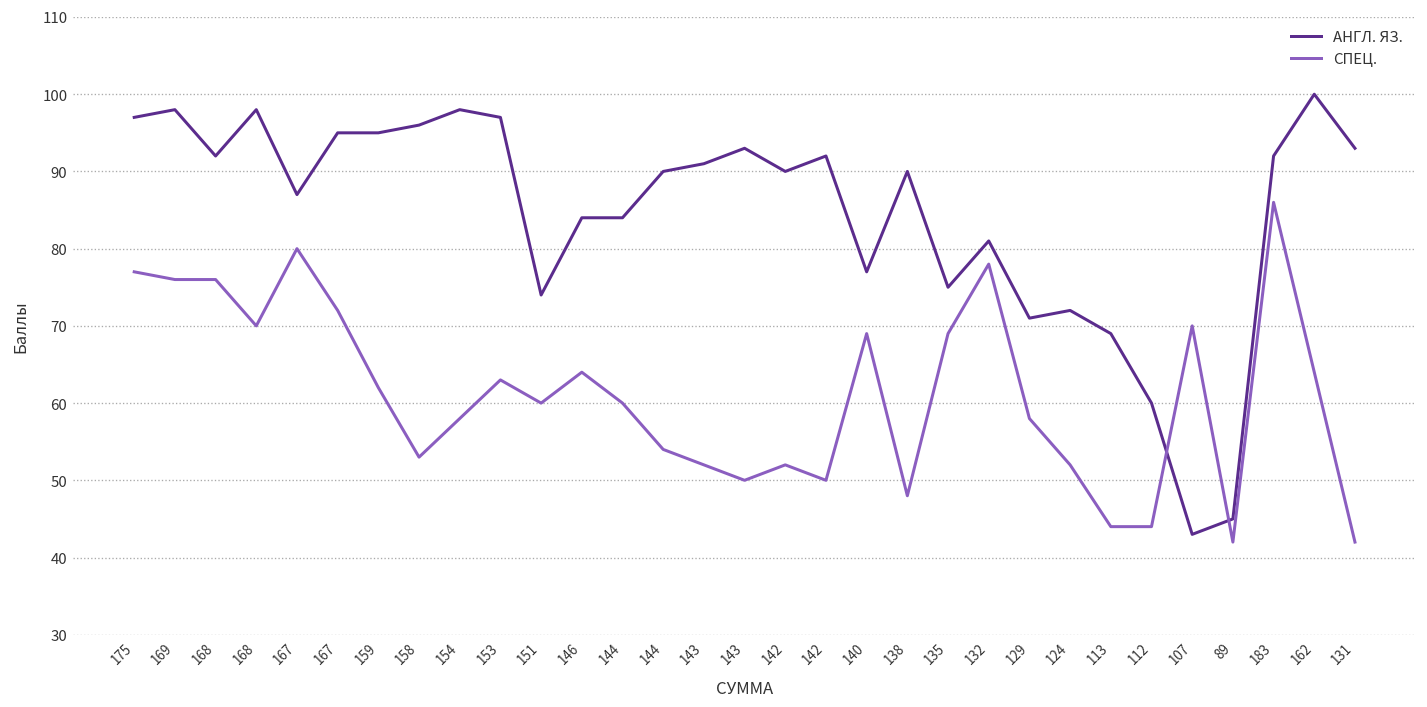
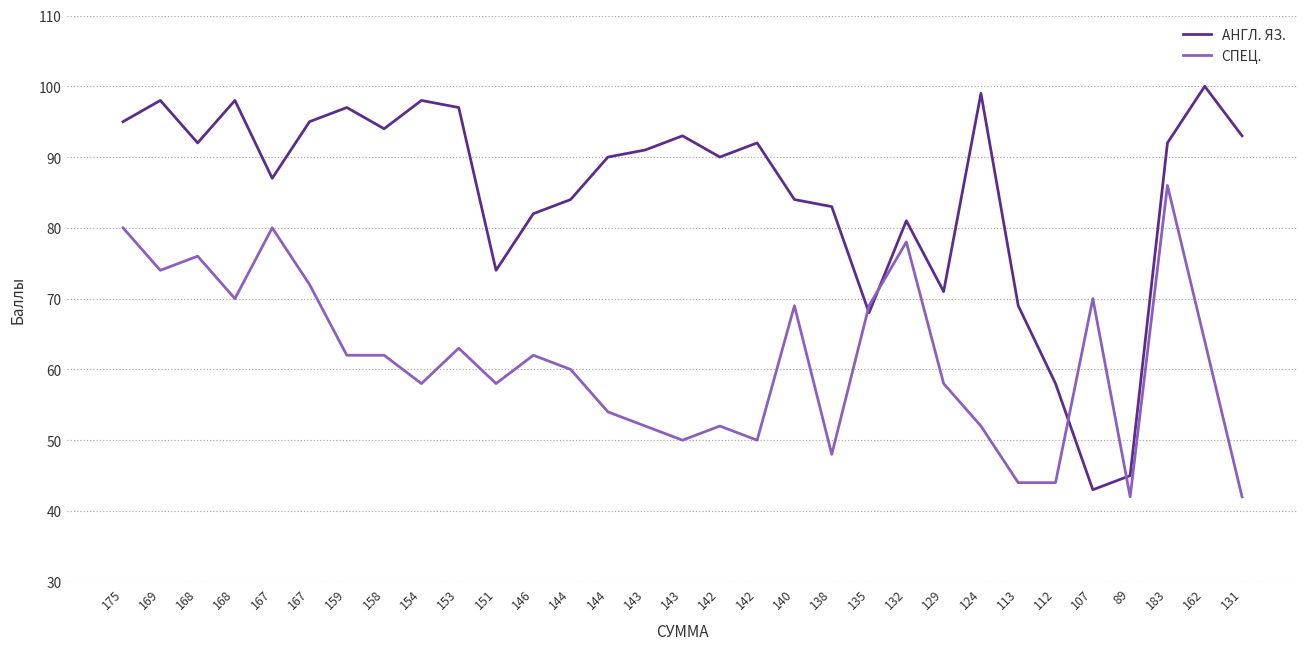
АНГЛ. ЯЗ., 175: 97 -> 95
СПЕЦ., 175: 77 -> 80
СПЕЦ., 169: 76 -> 74
АНГЛ. ЯЗ., 159: 95 -> 97
АНГЛ. ЯЗ., 158: 96 -> 94
СПЕЦ., 158: 53 -> 62
СПЕЦ., 151: 60 -> 58
АНГЛ. ЯЗ., 146: 84 -> 82
СПЕЦ., 146: 64 -> 62
АНГЛ. ЯЗ., 140: 77 -> 84
АНГЛ. ЯЗ., 138: 90 -> 83
АНГЛ. ЯЗ., 135: 75 -> 68
АНГЛ. ЯЗ., 124: 72 -> 99
АНГЛ. ЯЗ., 112: 60 -> 58
